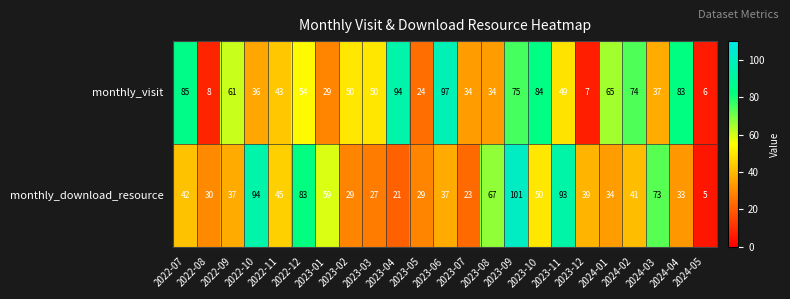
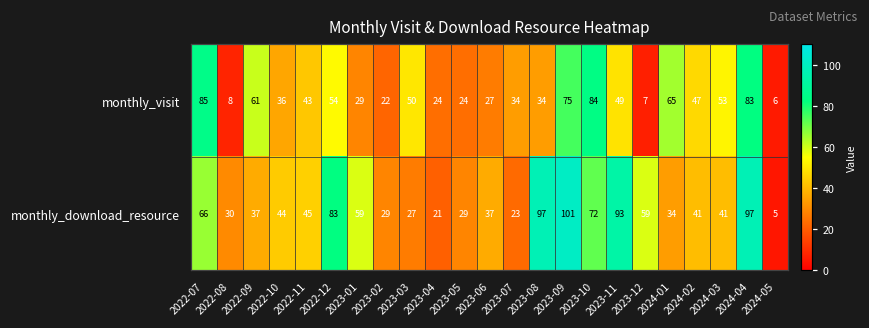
monthly_visit, 2023-02: 50 -> 22
monthly_visit, 2023-04: 94 -> 24
monthly_visit, 2023-06: 97 -> 27
monthly_visit, 2024-02: 74 -> 47
monthly_visit, 2024-03: 37 -> 53
monthly_download_resource, 2022-07: 42 -> 66
monthly_download_resource, 2022-10: 94 -> 44
monthly_download_resource, 2023-08: 67 -> 97
monthly_download_resource, 2023-10: 50 -> 72
monthly_download_resource, 2023-12: 39 -> 59
monthly_download_resource, 2024-03: 73 -> 41
monthly_download_resource, 2024-04: 33 -> 97
